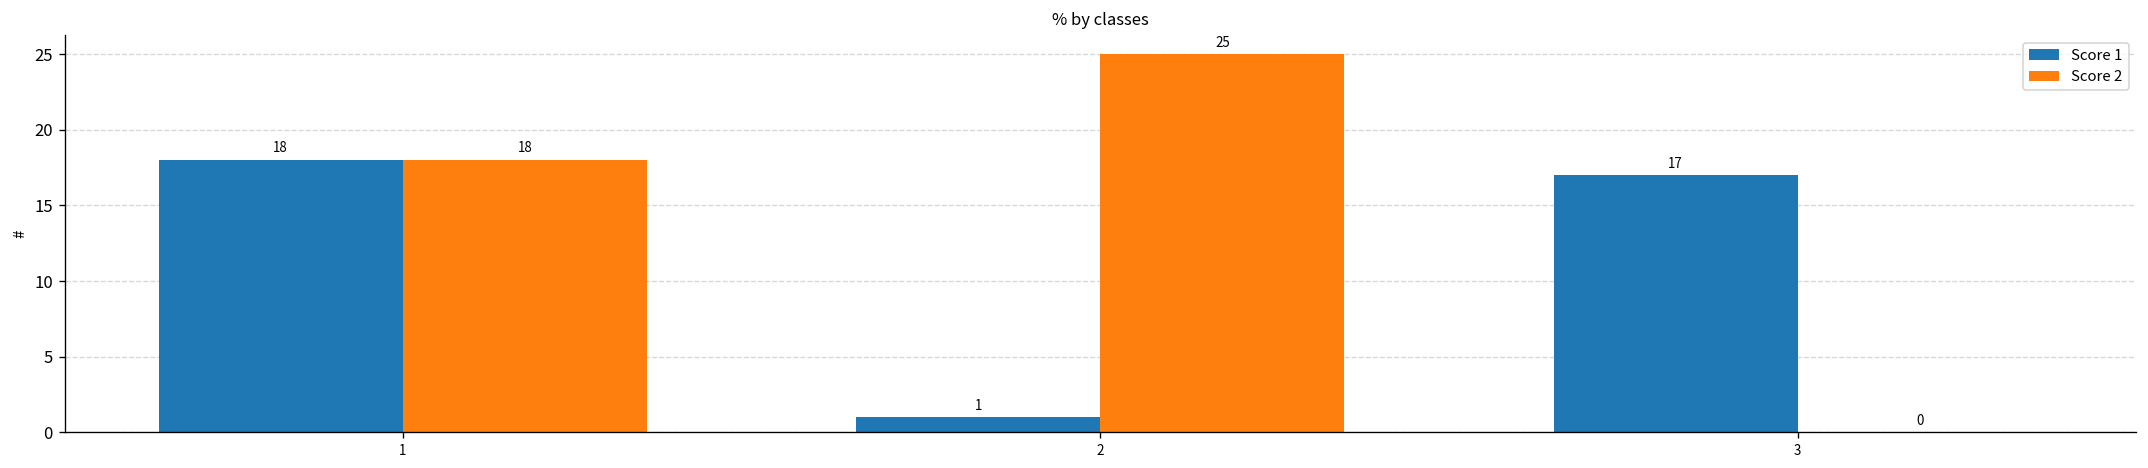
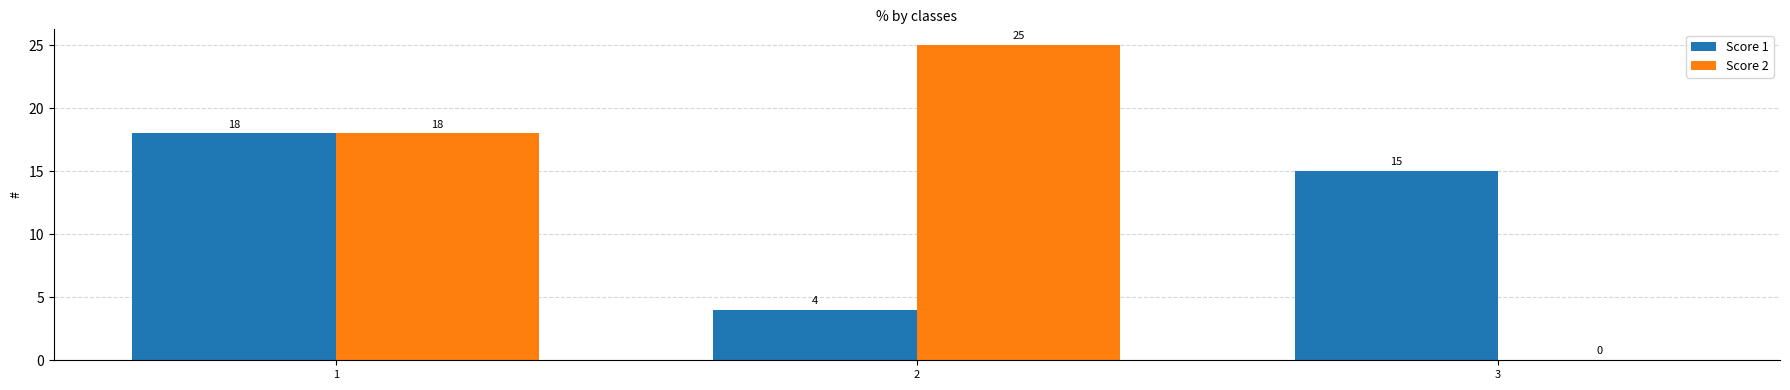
Score 1, 2: 1 -> 4
Score 1, 3: 17 -> 15
